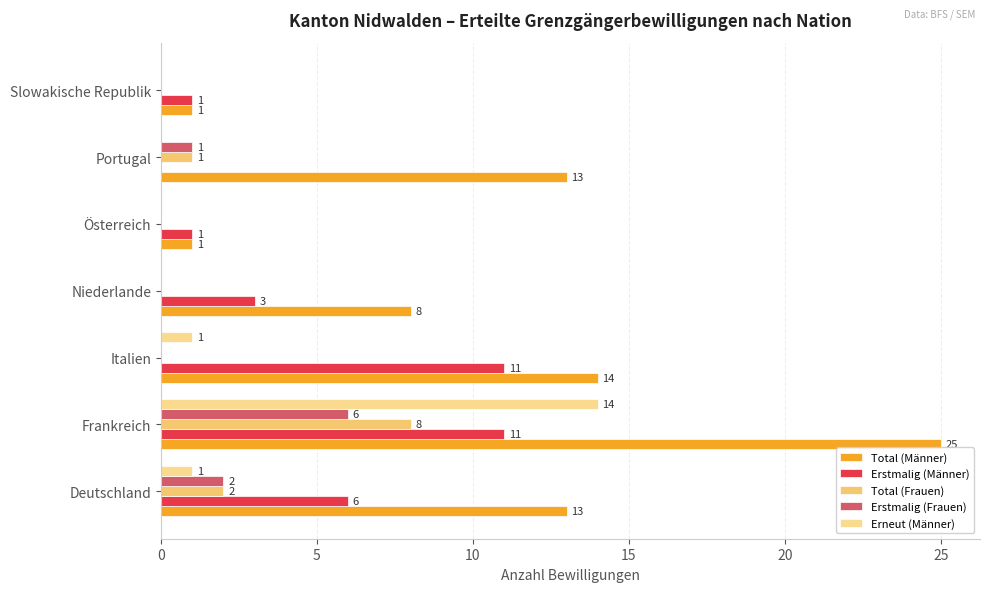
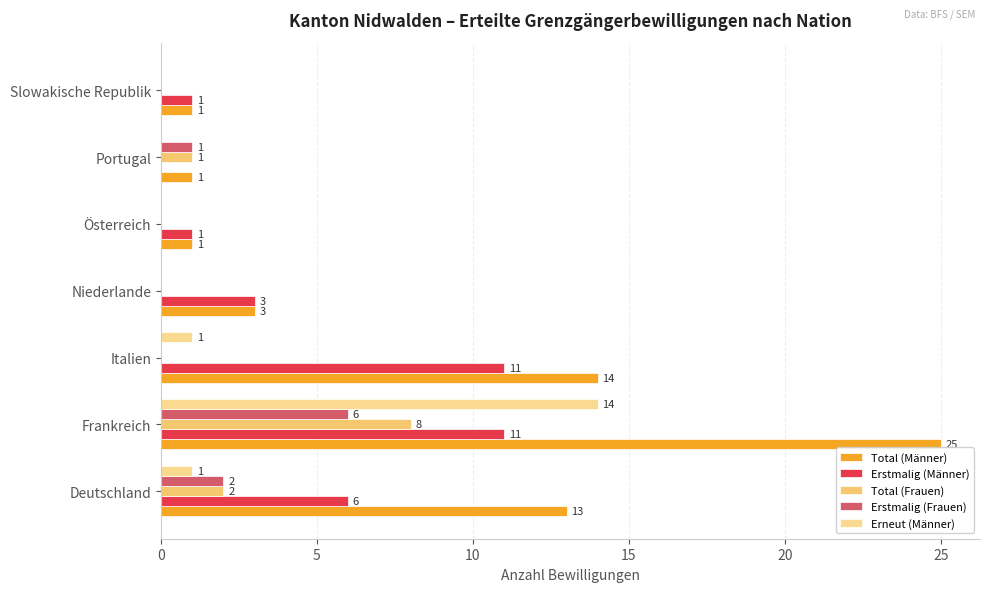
Total (Männer), Portugal: 13 -> 1
Total (Männer), Niederlande: 8 -> 3
